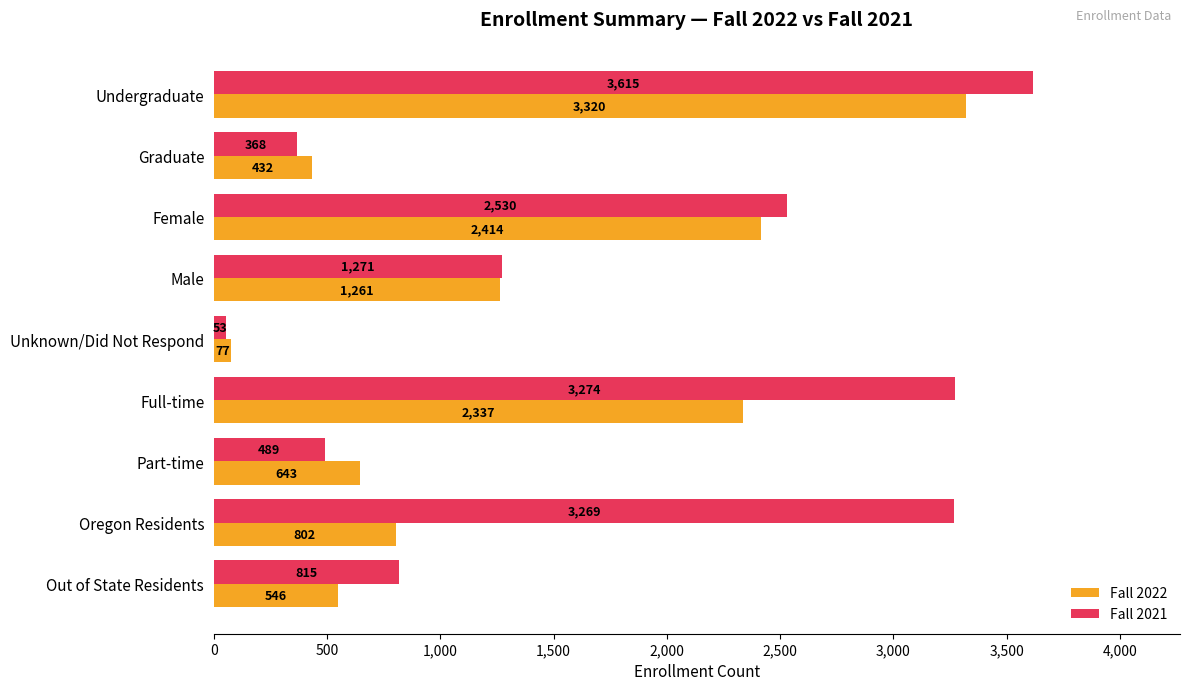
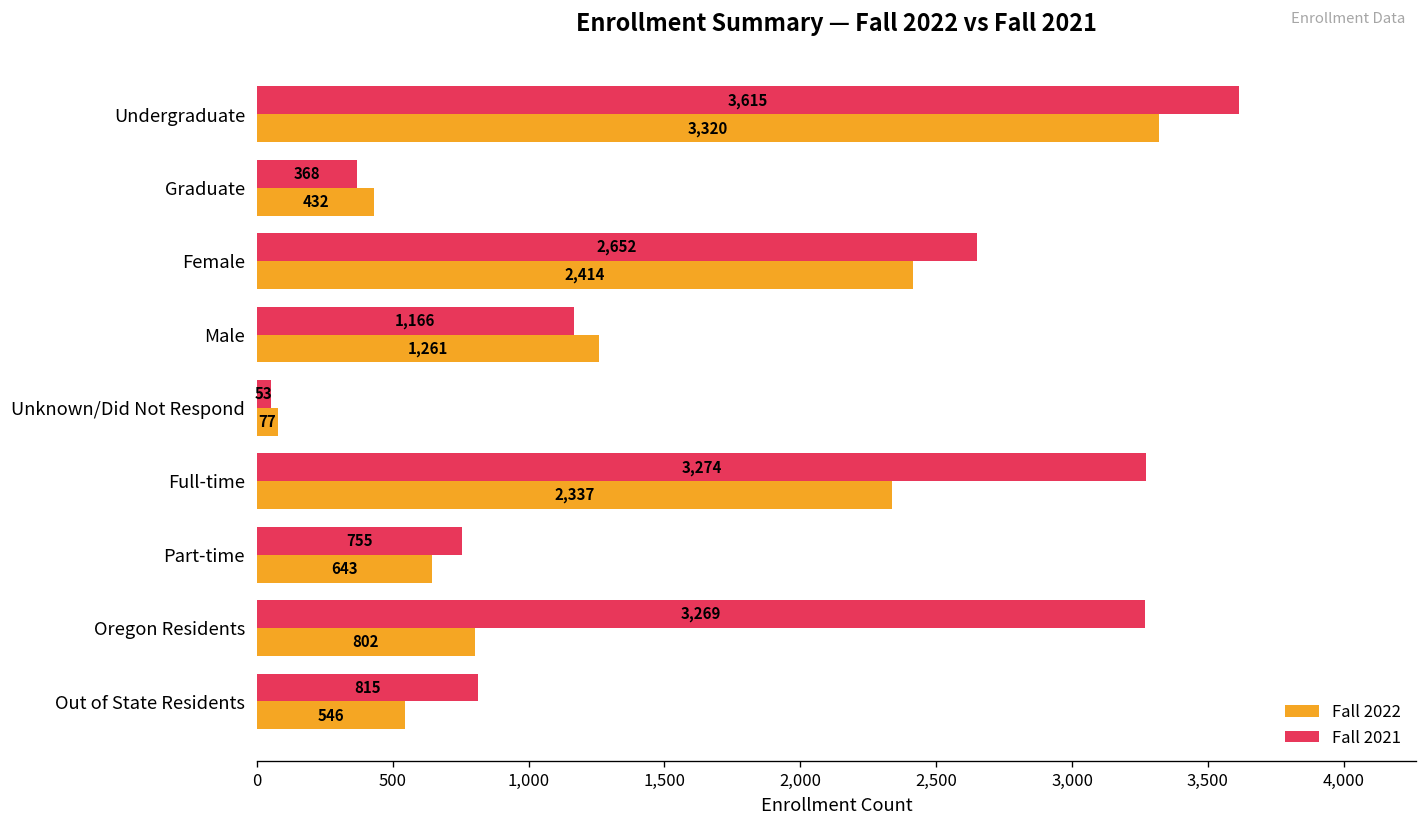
Fall 2021, Female: 2,530 -> 2,652
Fall 2021, Male: 1,271 -> 1,166
Fall 2021, Part-time: 489 -> 755
